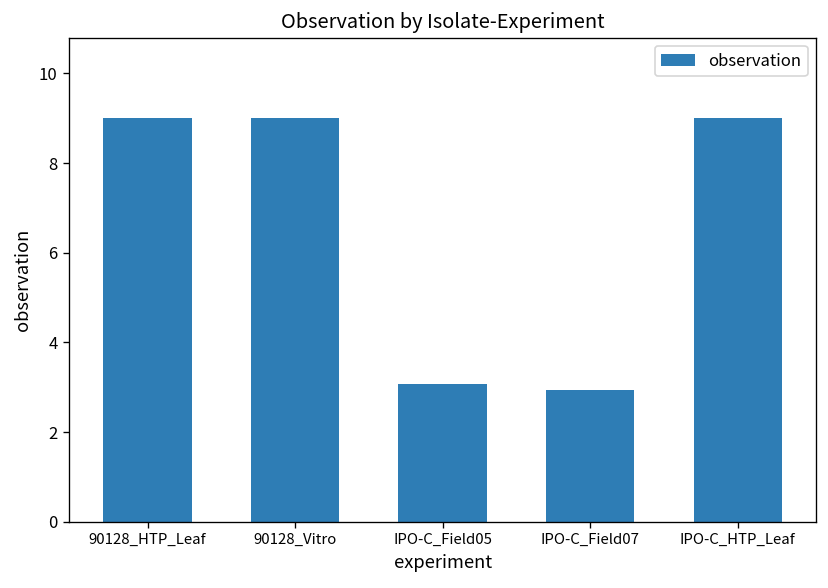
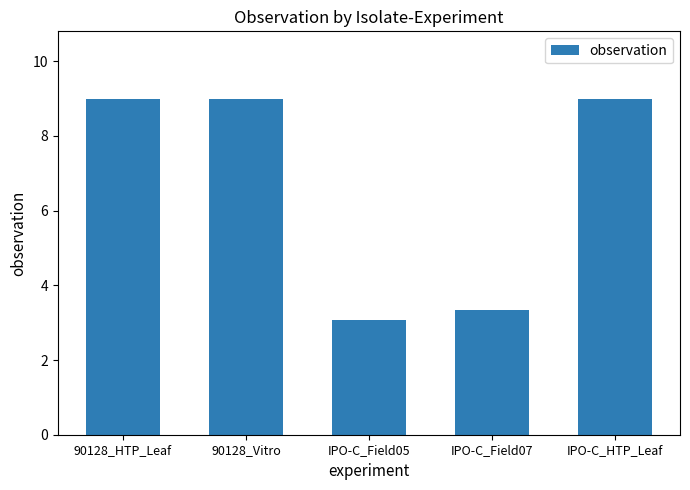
IPO-C_Field07: 2.9 -> 3.3
